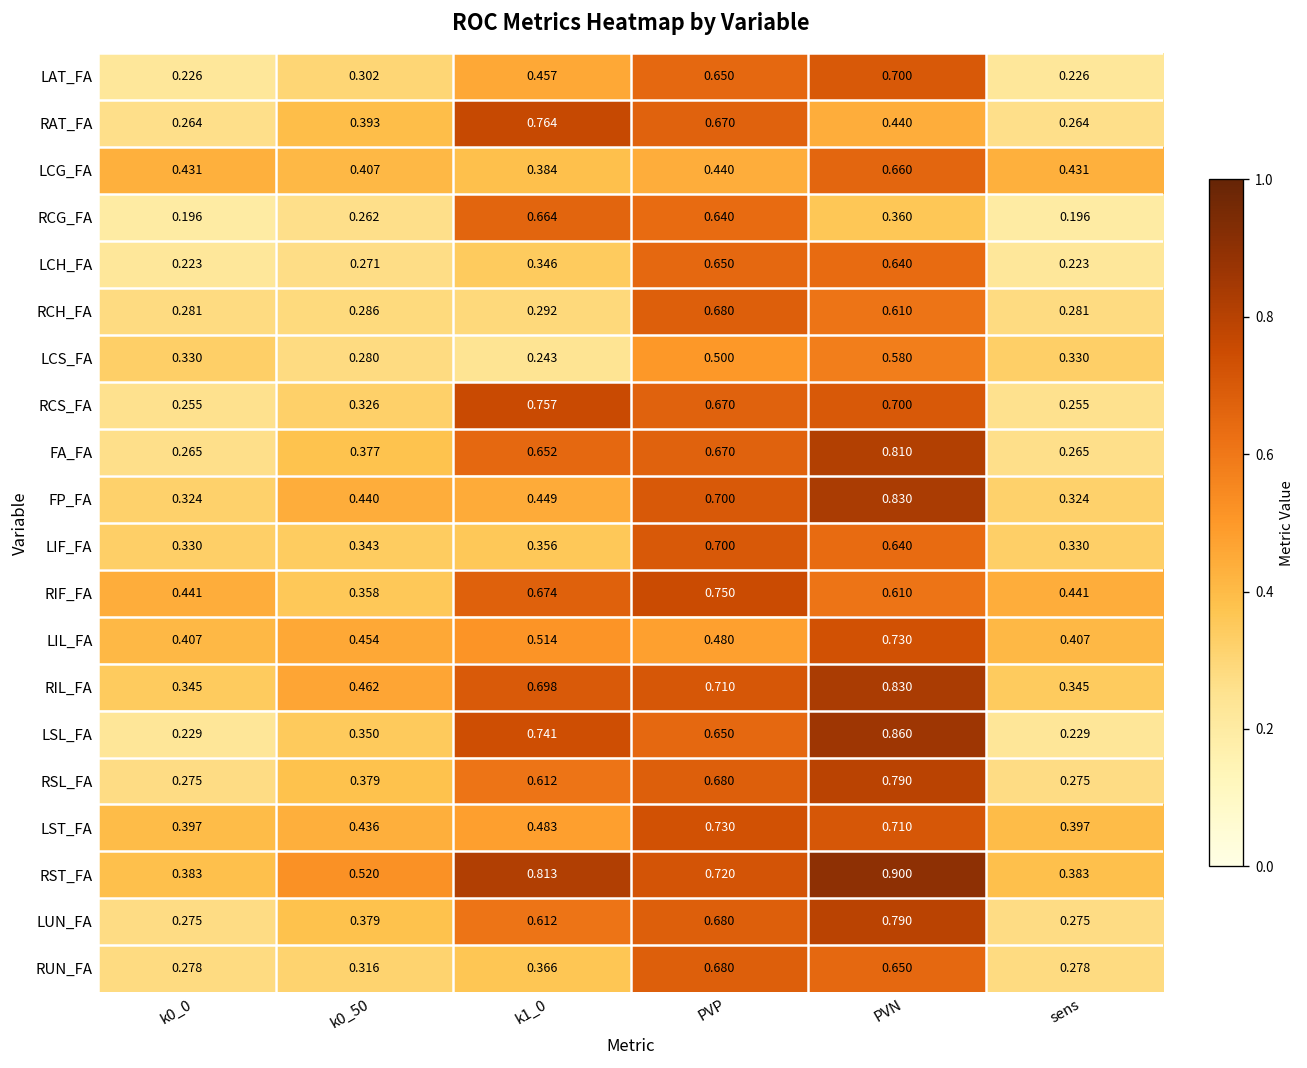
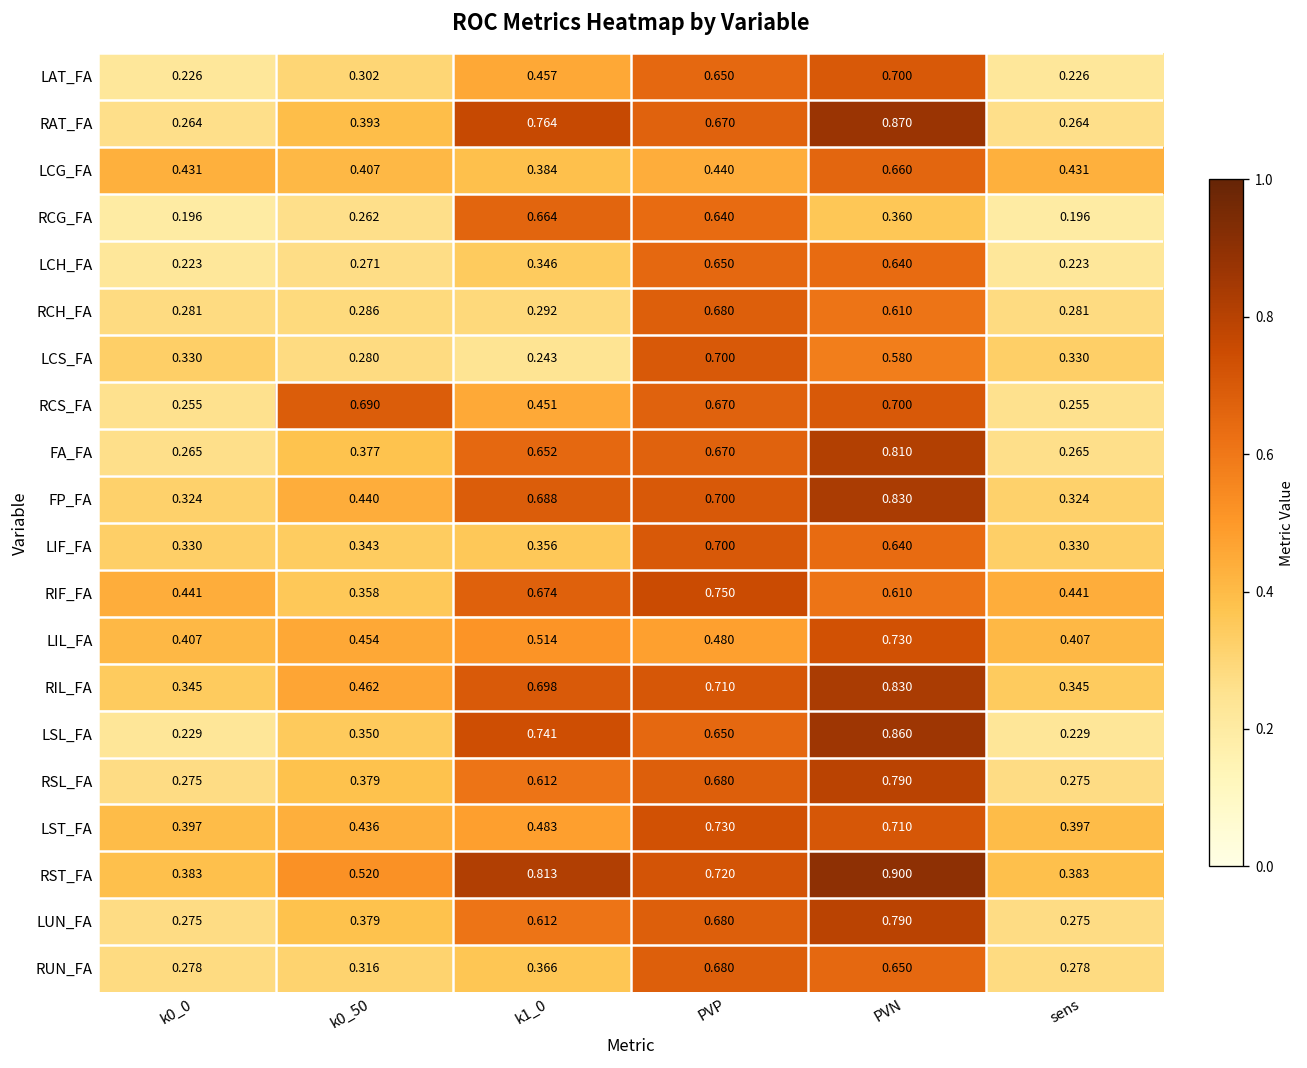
RAT_FA, PVN: 0.440 -> 0.870
LCS_FA, PVP: 0.500 -> 0.700
RCS_FA, k0_50: 0.326 -> 0.690
RCS_FA, k1_0: 0.757 -> 0.451
FP_FA, k1_0: 0.449 -> 0.688
